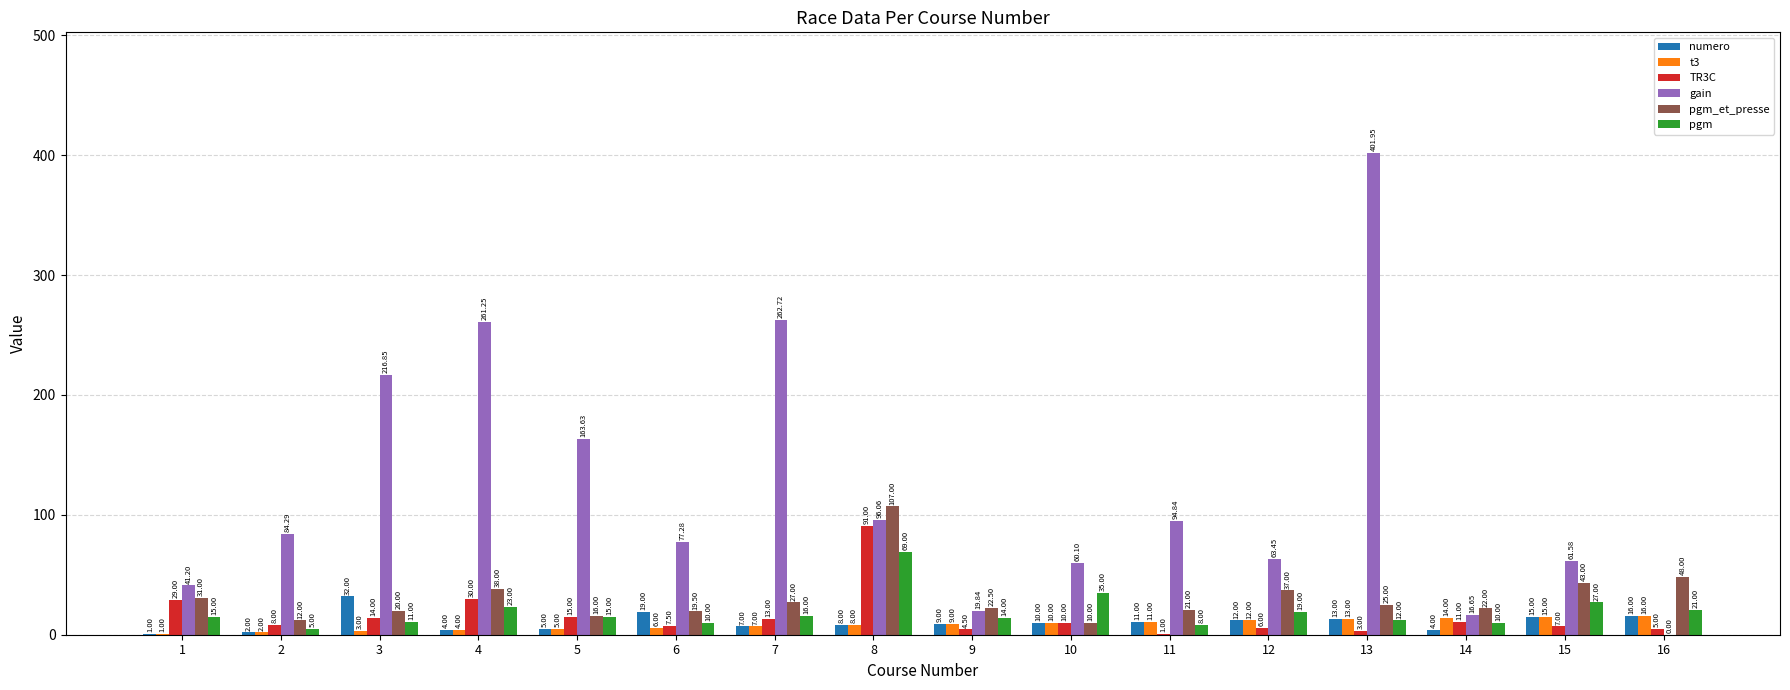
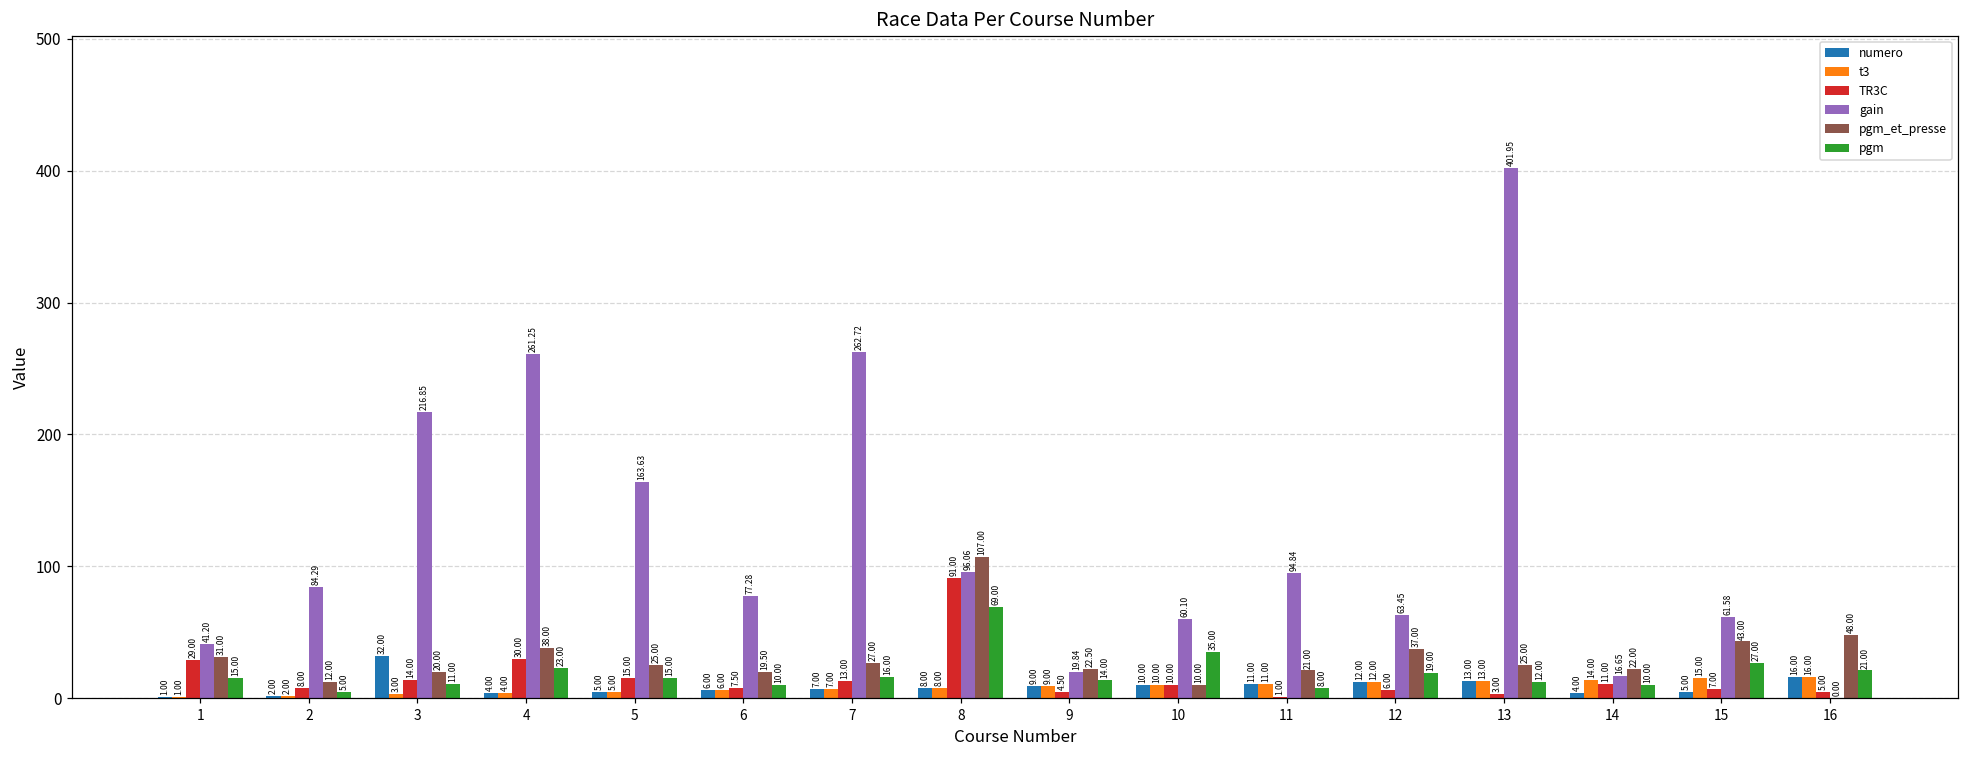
pgm_et_presse, 5: 16.00 -> 25.00
numero, 6: 19.00 -> 6.00
numero, 15: 15.00 -> 5.00
